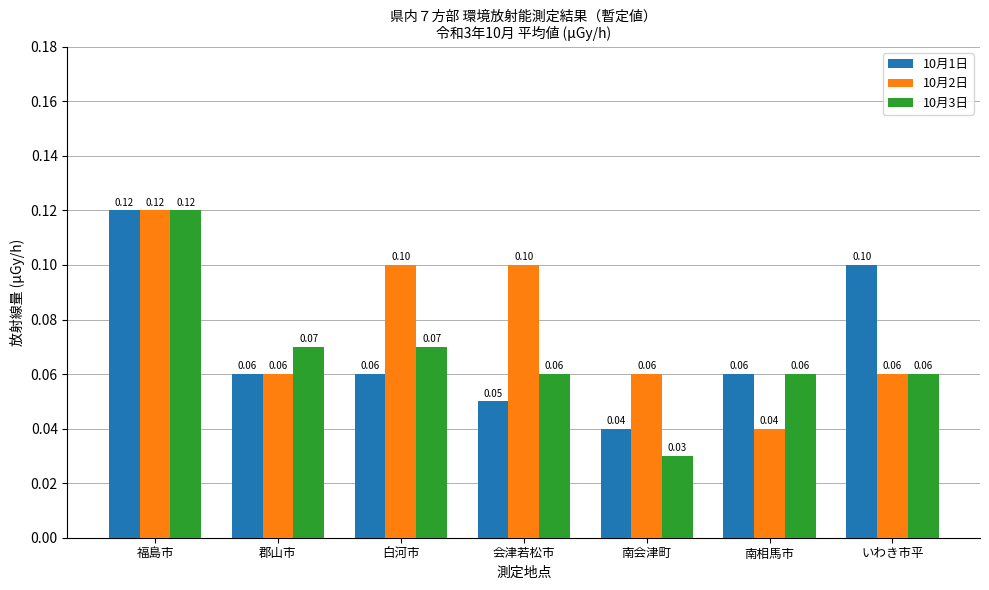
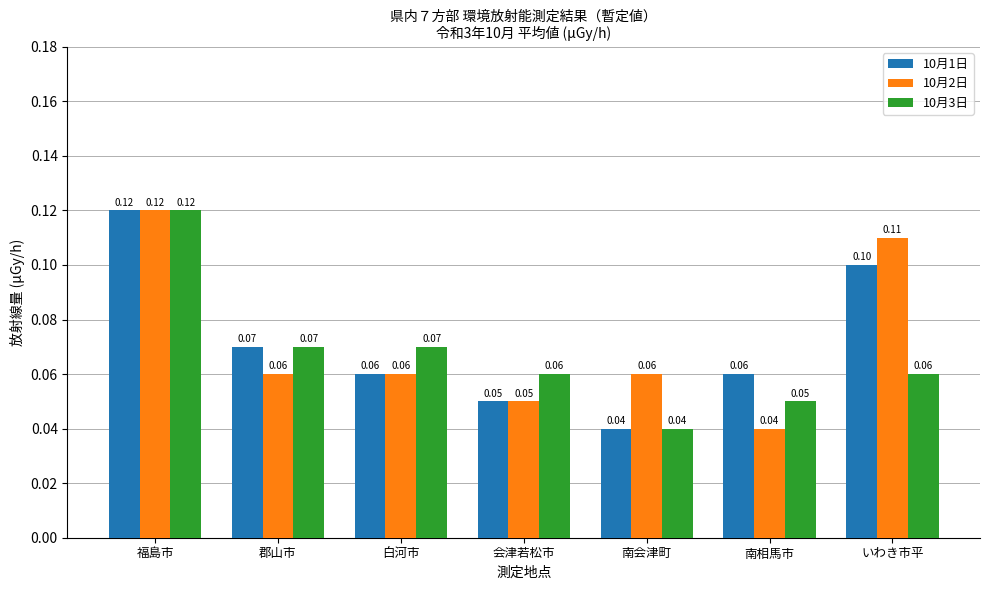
10月1日, 郡山市: 0.06 -> 0.07
10月2日, 白河市: 0.10 -> 0.06
10月2日, 会津若松市: 0.10 -> 0.05
10月3日, 南会津町: 0.03 -> 0.04
10月3日, 南相馬市: 0.06 -> 0.05
10月2日, いわき市平: 0.06 -> 0.11
